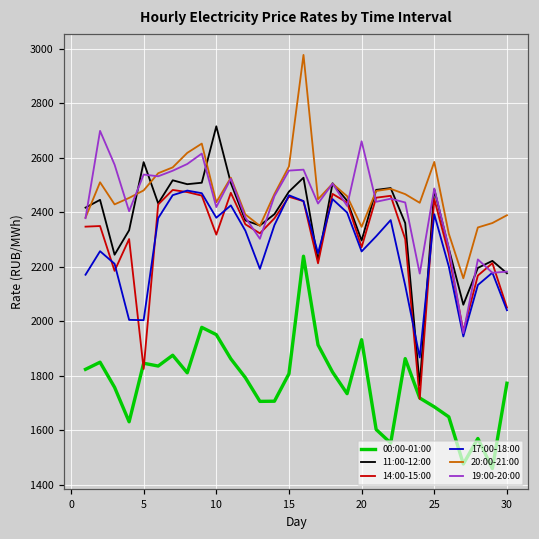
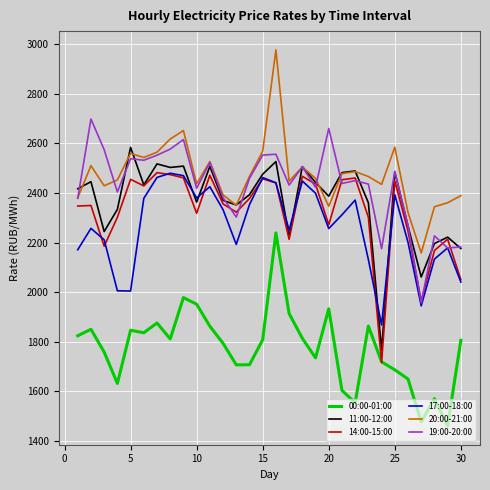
14:00-15:00, 5: 1820 -> 2460
20:00-21:00, 5: 2480 -> 2560
11:00-12:00, 10: 2720 -> 2360
11:00-12:00, 20: 2300 -> 2390
00:00-01:00, 30: 1770 -> 1810
